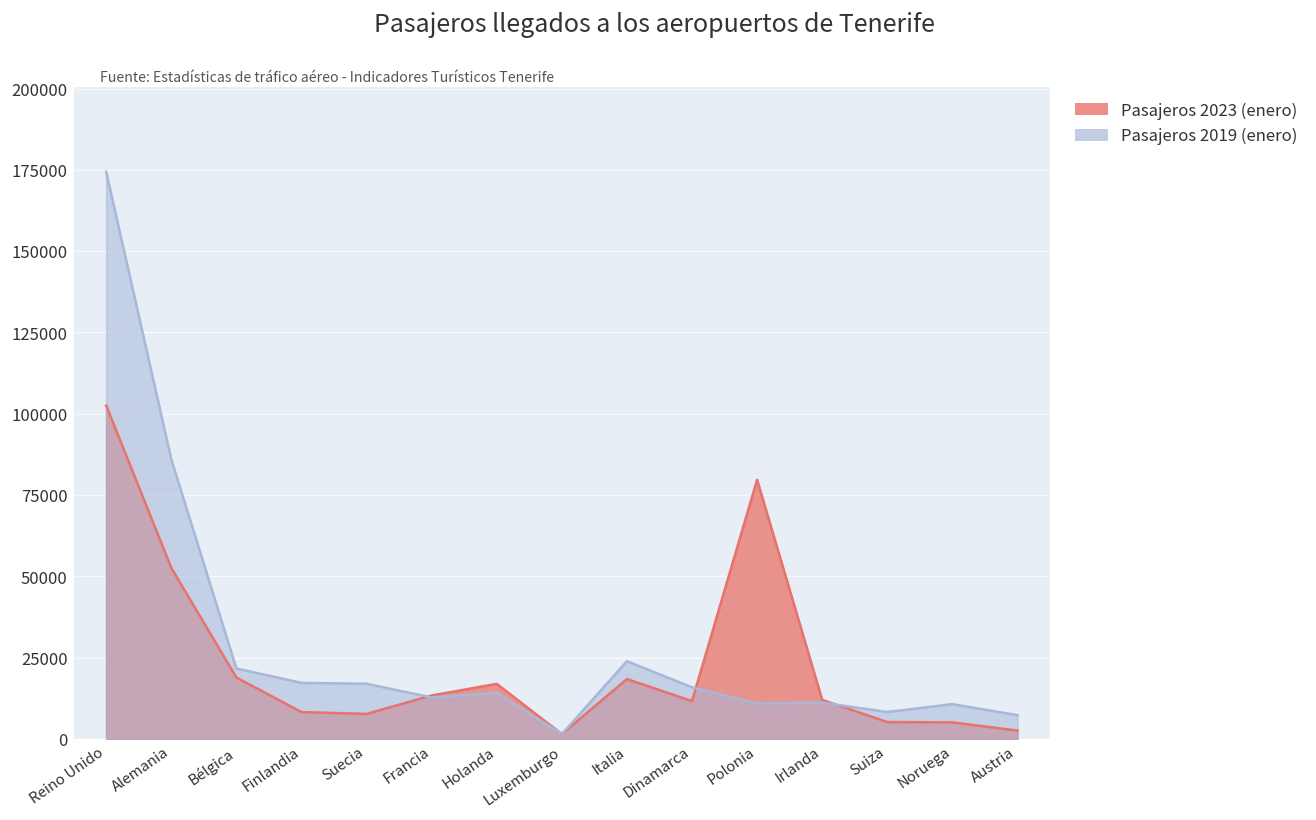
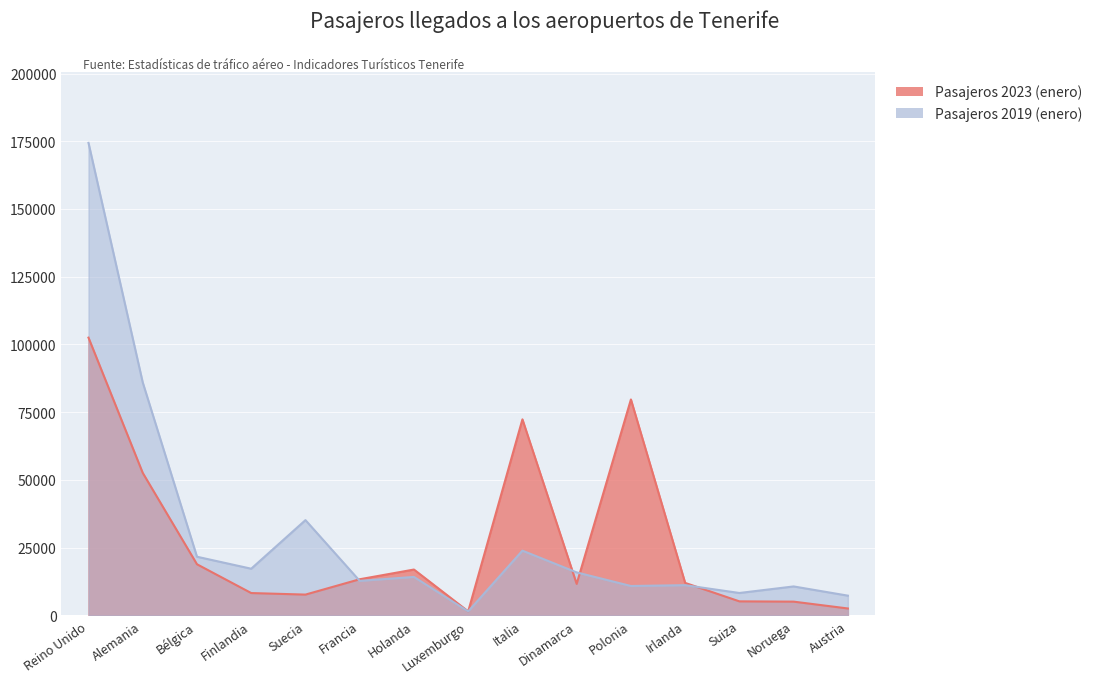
Pasajeros 2019 (enero), Suecia: 17000 -> 35000
Pasajeros 2023 (enero), Italia: 18000 -> 72000
